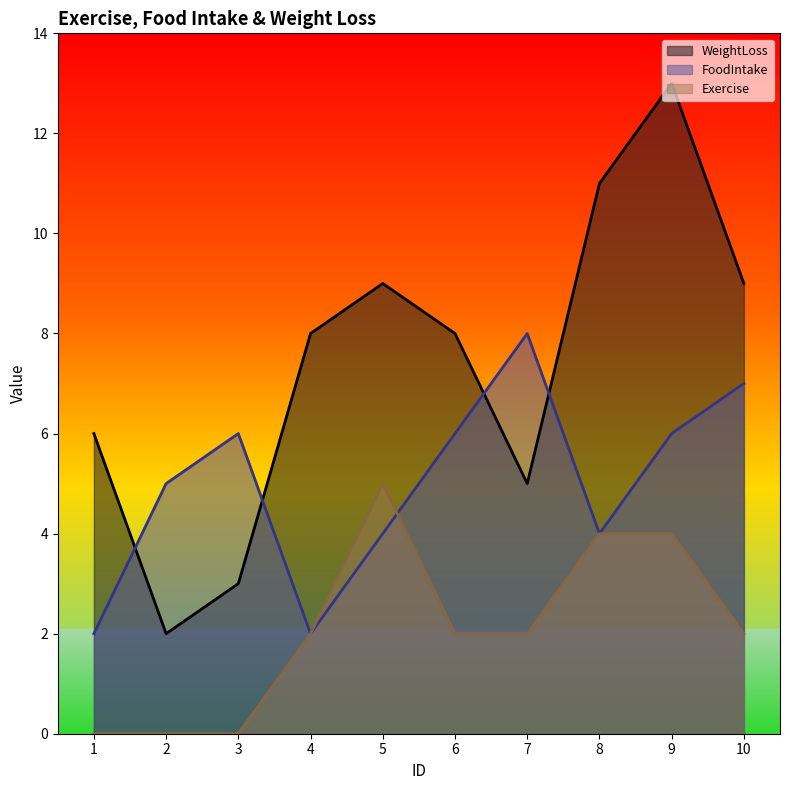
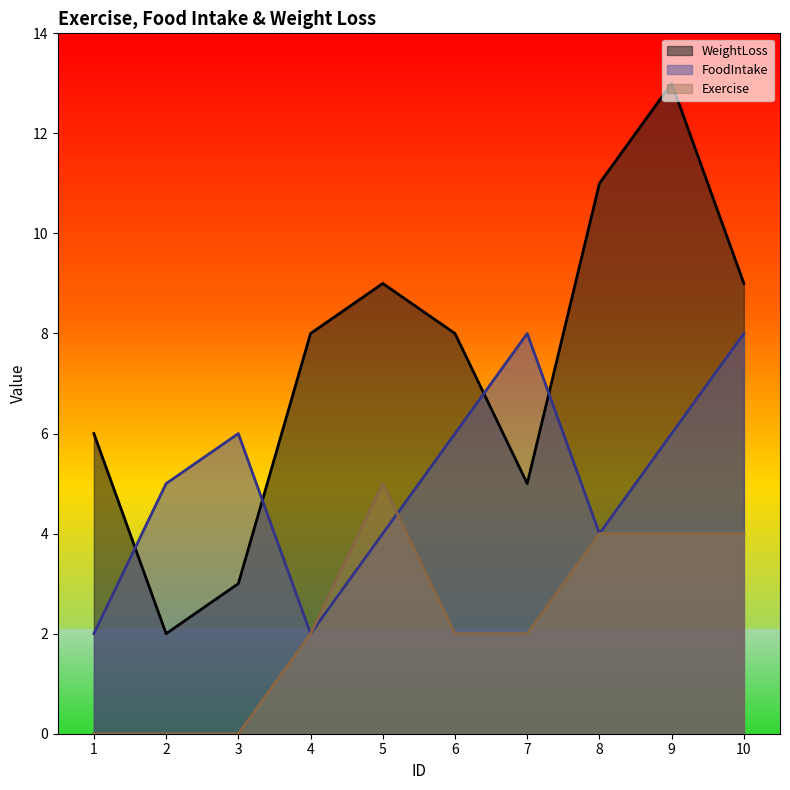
FoodIntake, 10: 7 -> 8
Exercise, 10: 2 -> 4
